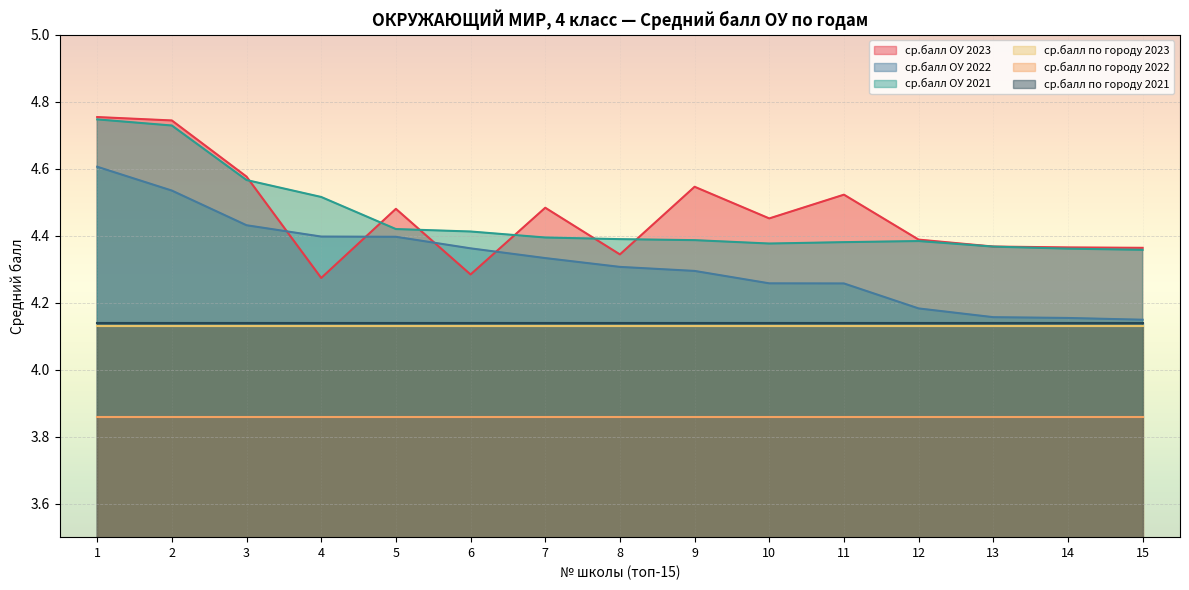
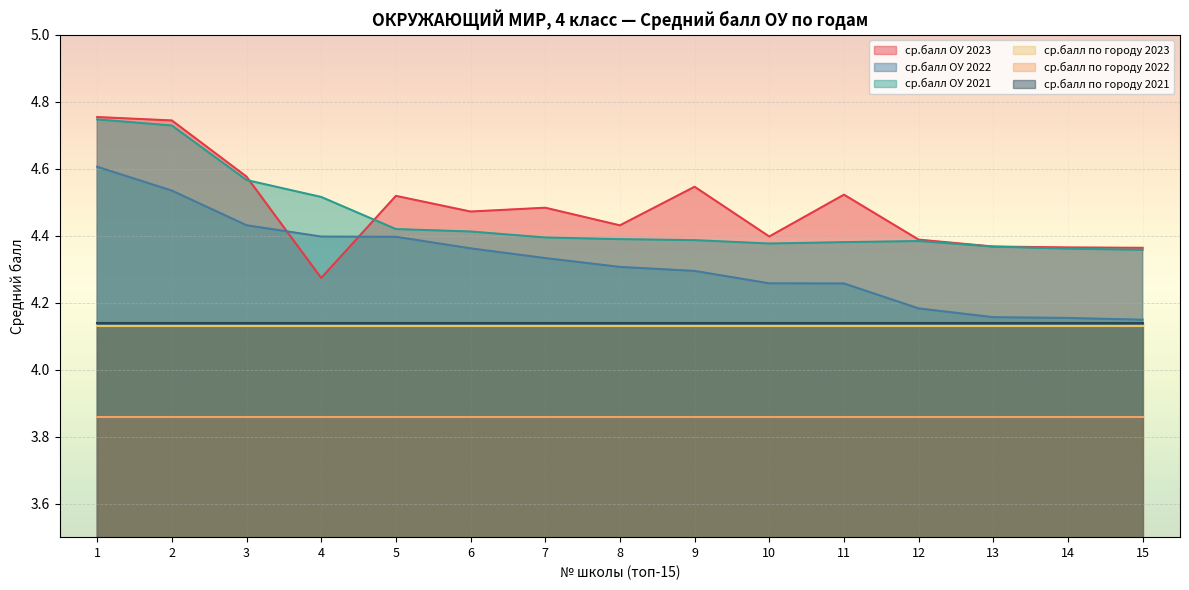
ср.балл ОУ 2023, 5: 4.48 -> 4.52
ср.балл ОУ 2023, 6: 4.28 -> 4.47
ср.балл ОУ 2023, 8: 4.34 -> 4.43
ср.балл ОУ 2023, 10: 4.45 -> 4.40
